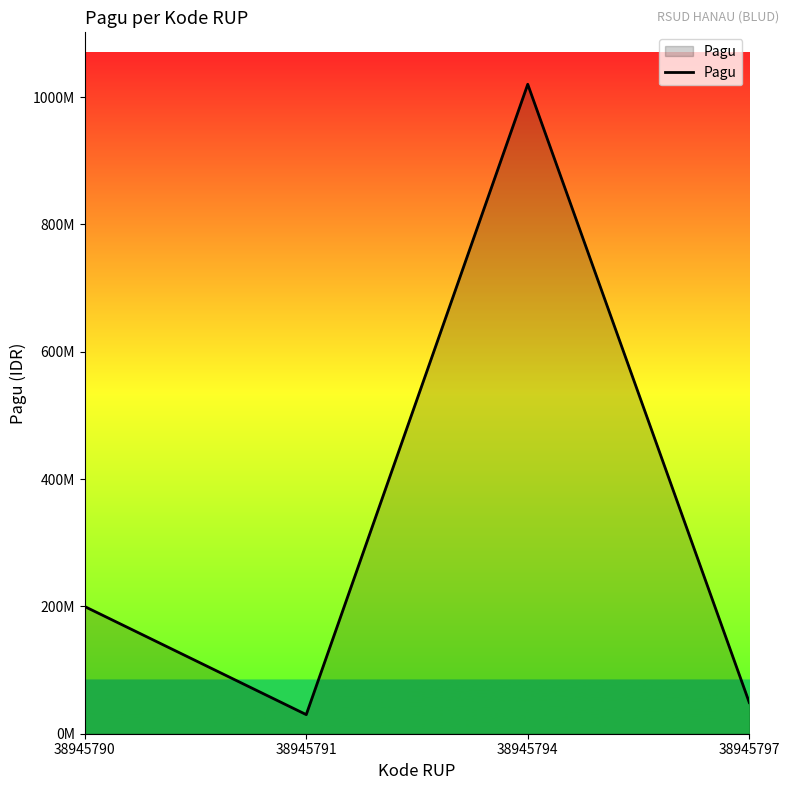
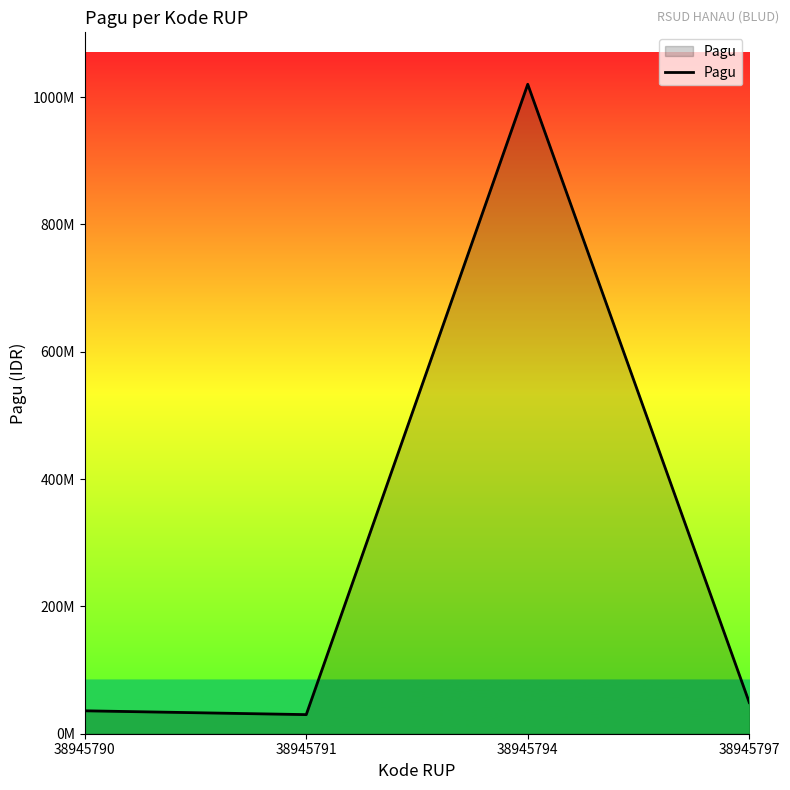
38945790: 200000000 -> 40000000
